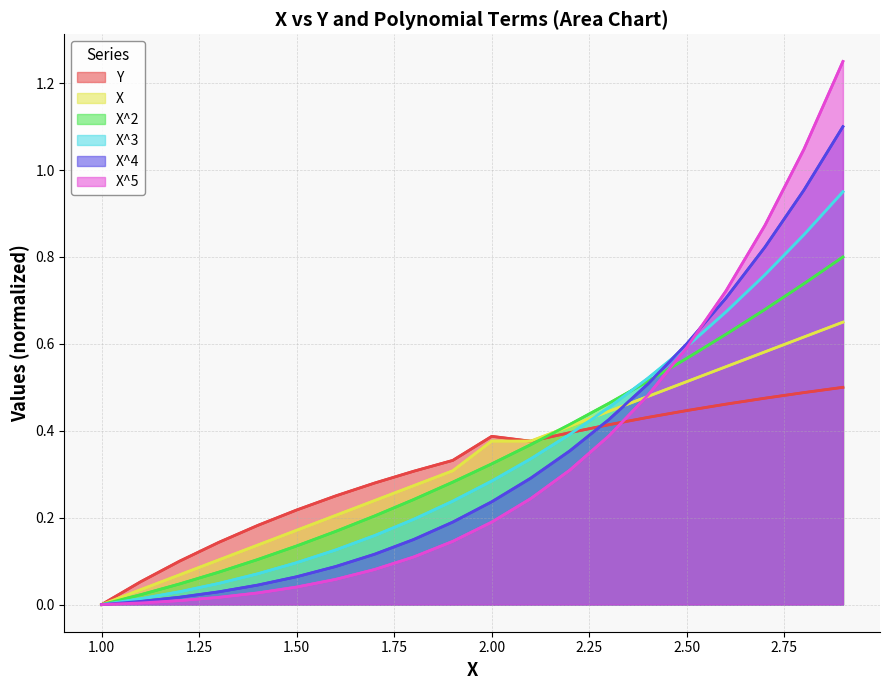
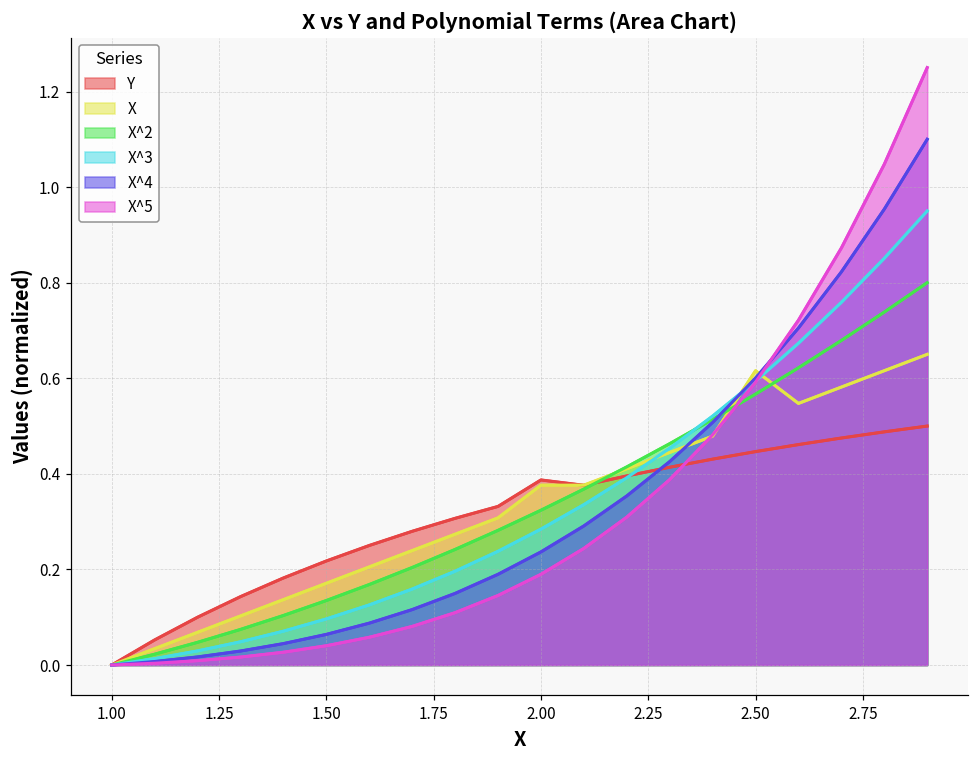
X, 2.50: 0.51 -> 0.62
